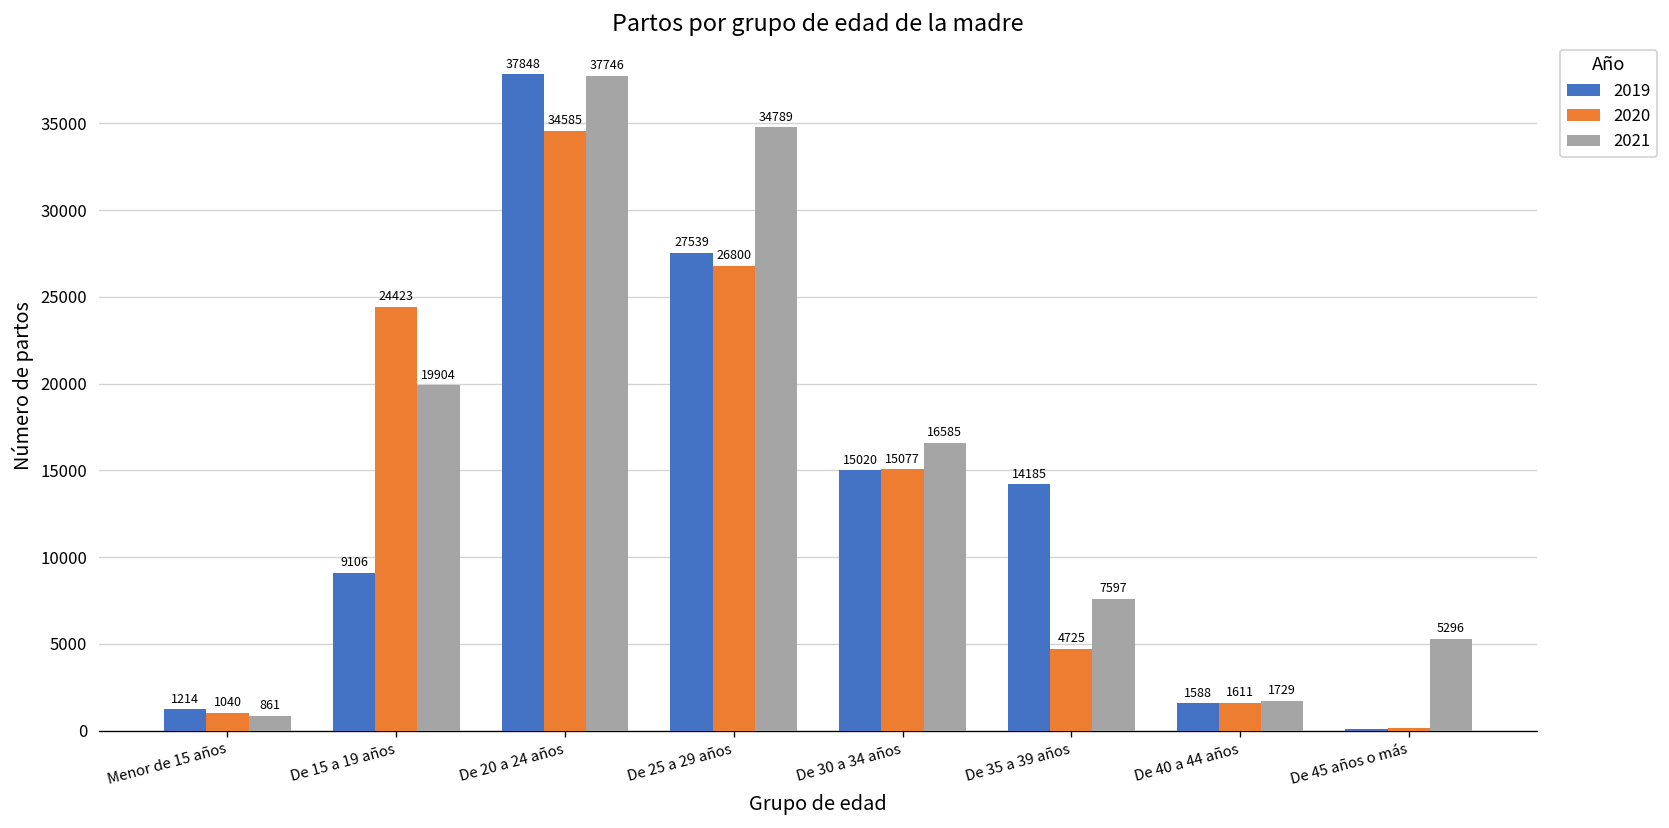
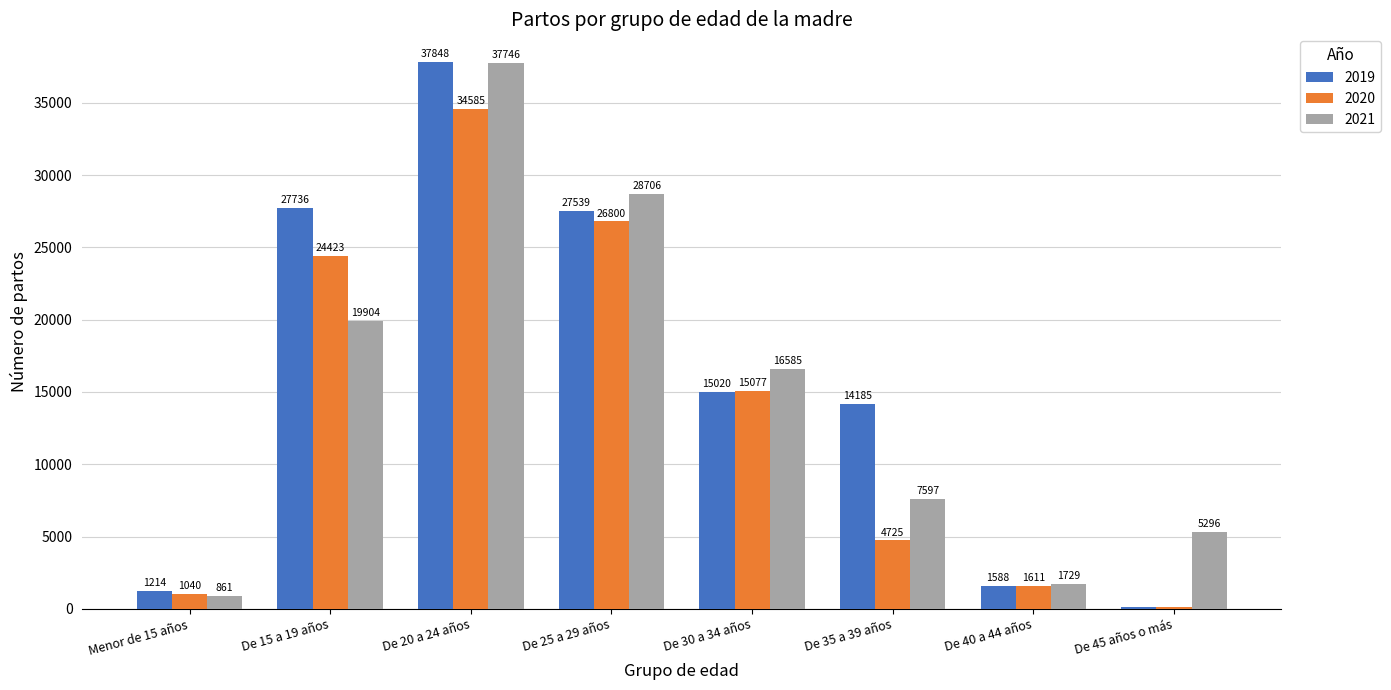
2019, De 15 a 19 años: 9106 -> 27736
2021, De 25 a 29 años: 34789 -> 28706
